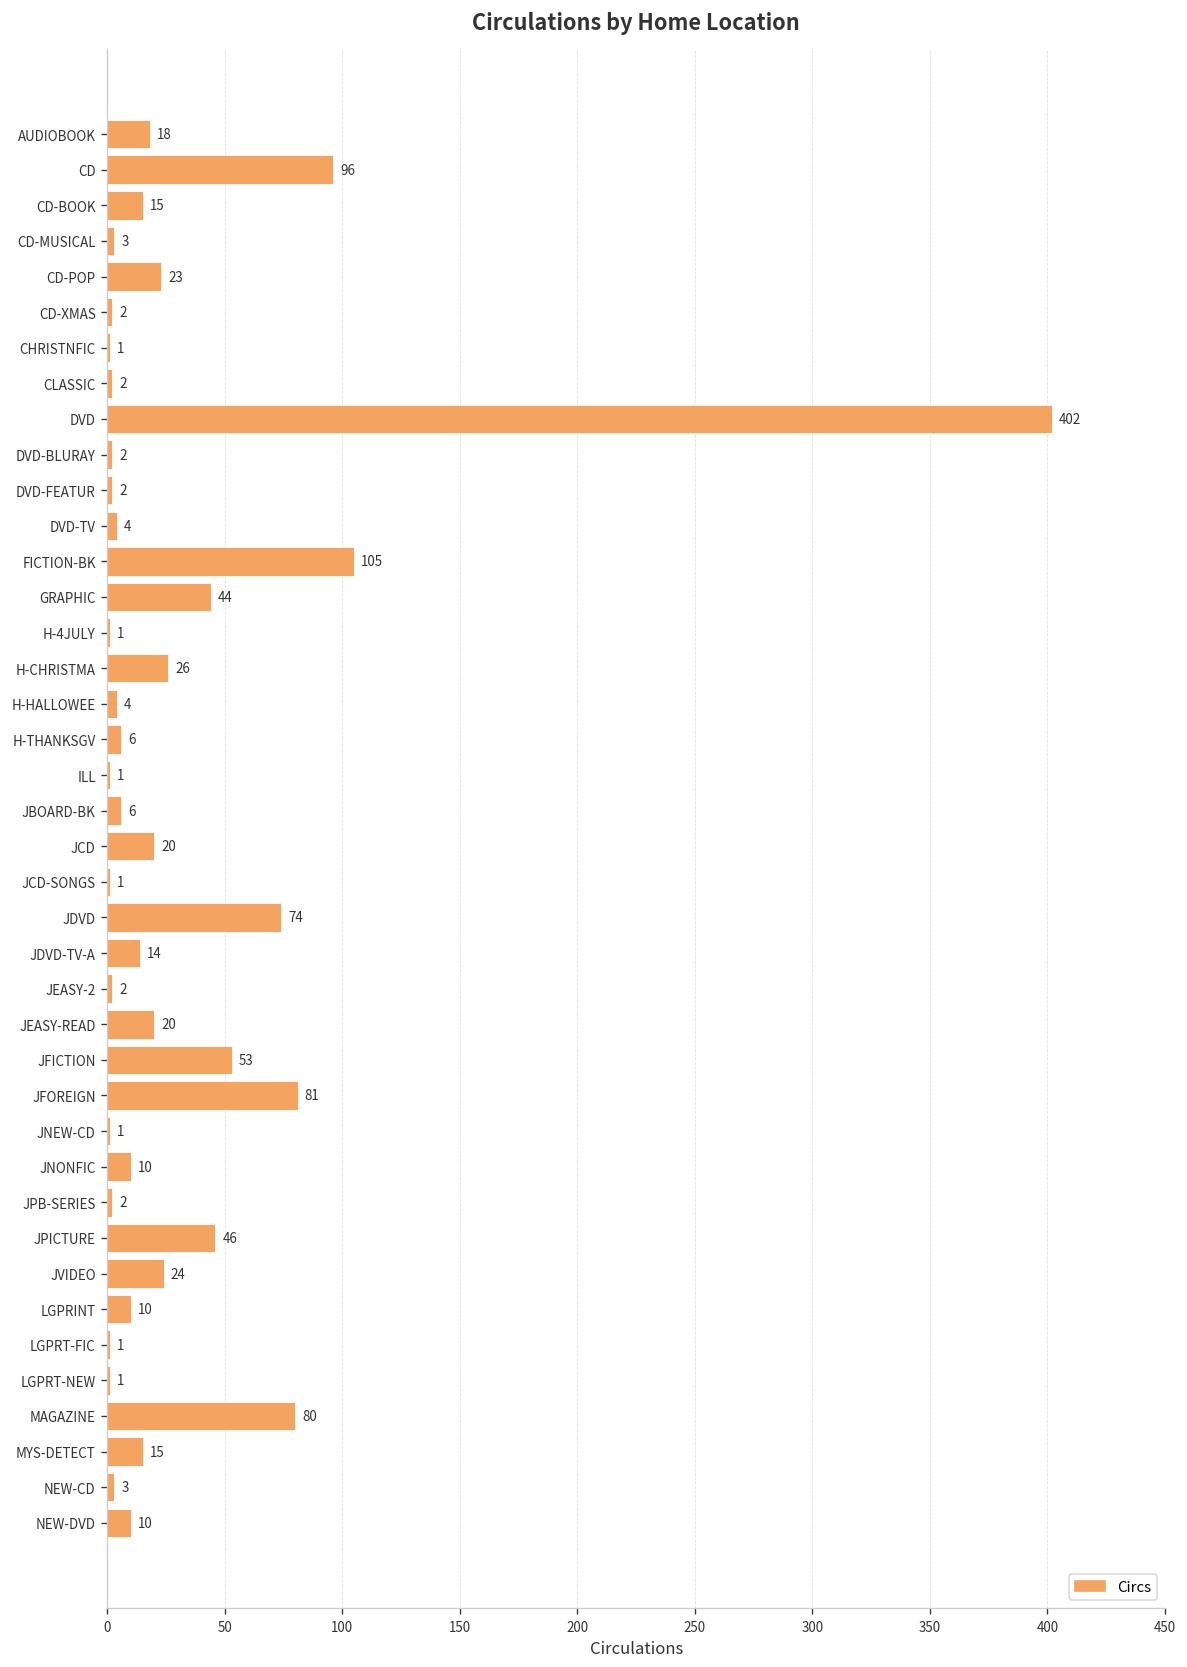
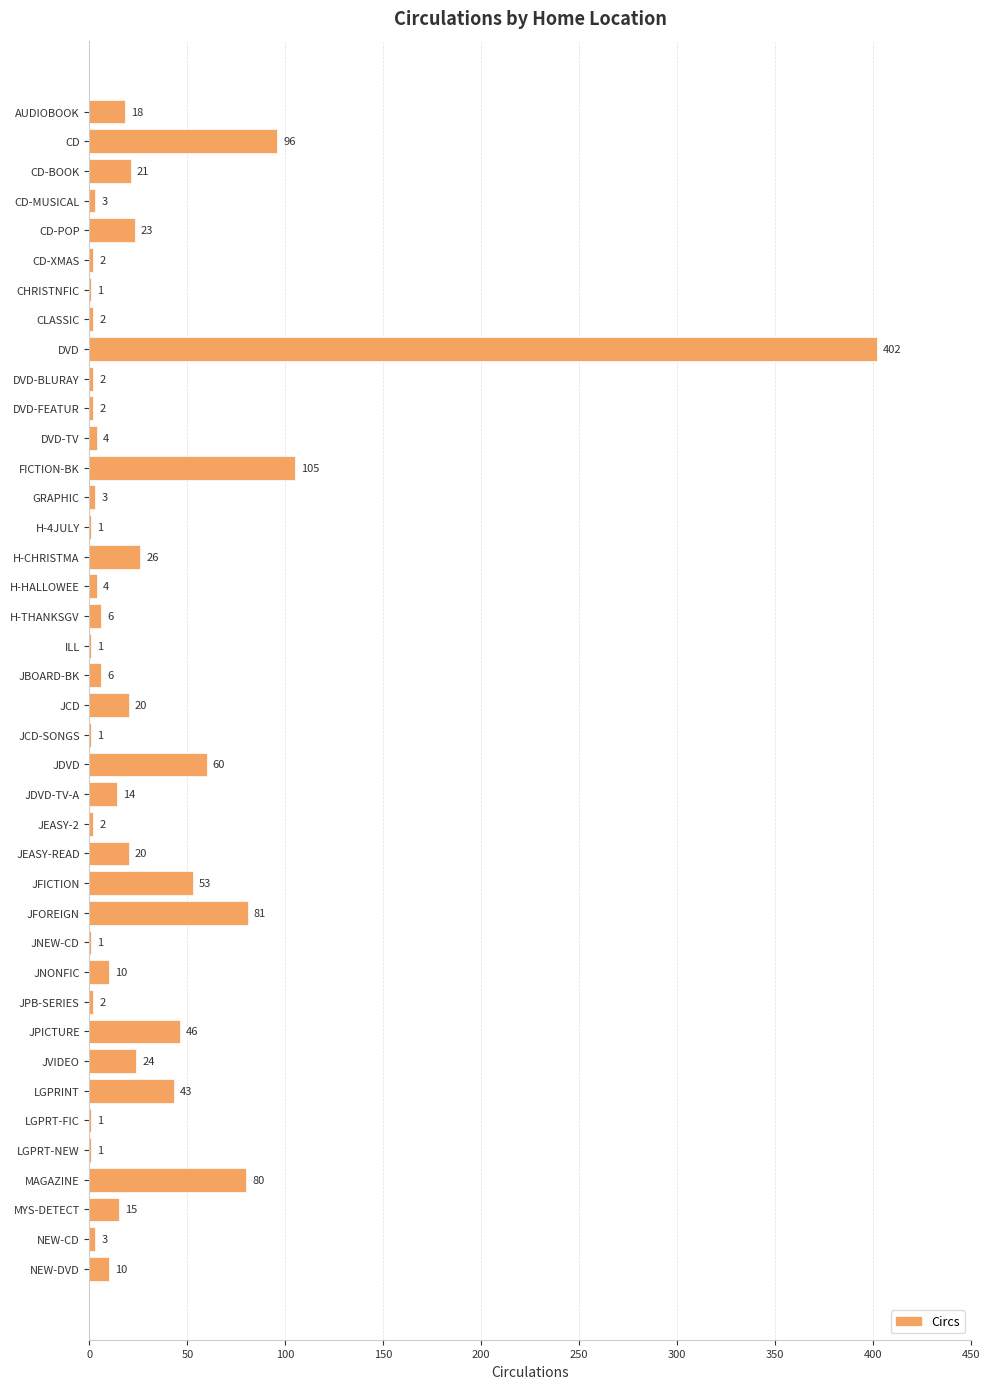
CD-BOOK: 15 -> 21
GRAPHIC: 44 -> 3
JDVD: 74 -> 60
LGPRINT: 10 -> 43
